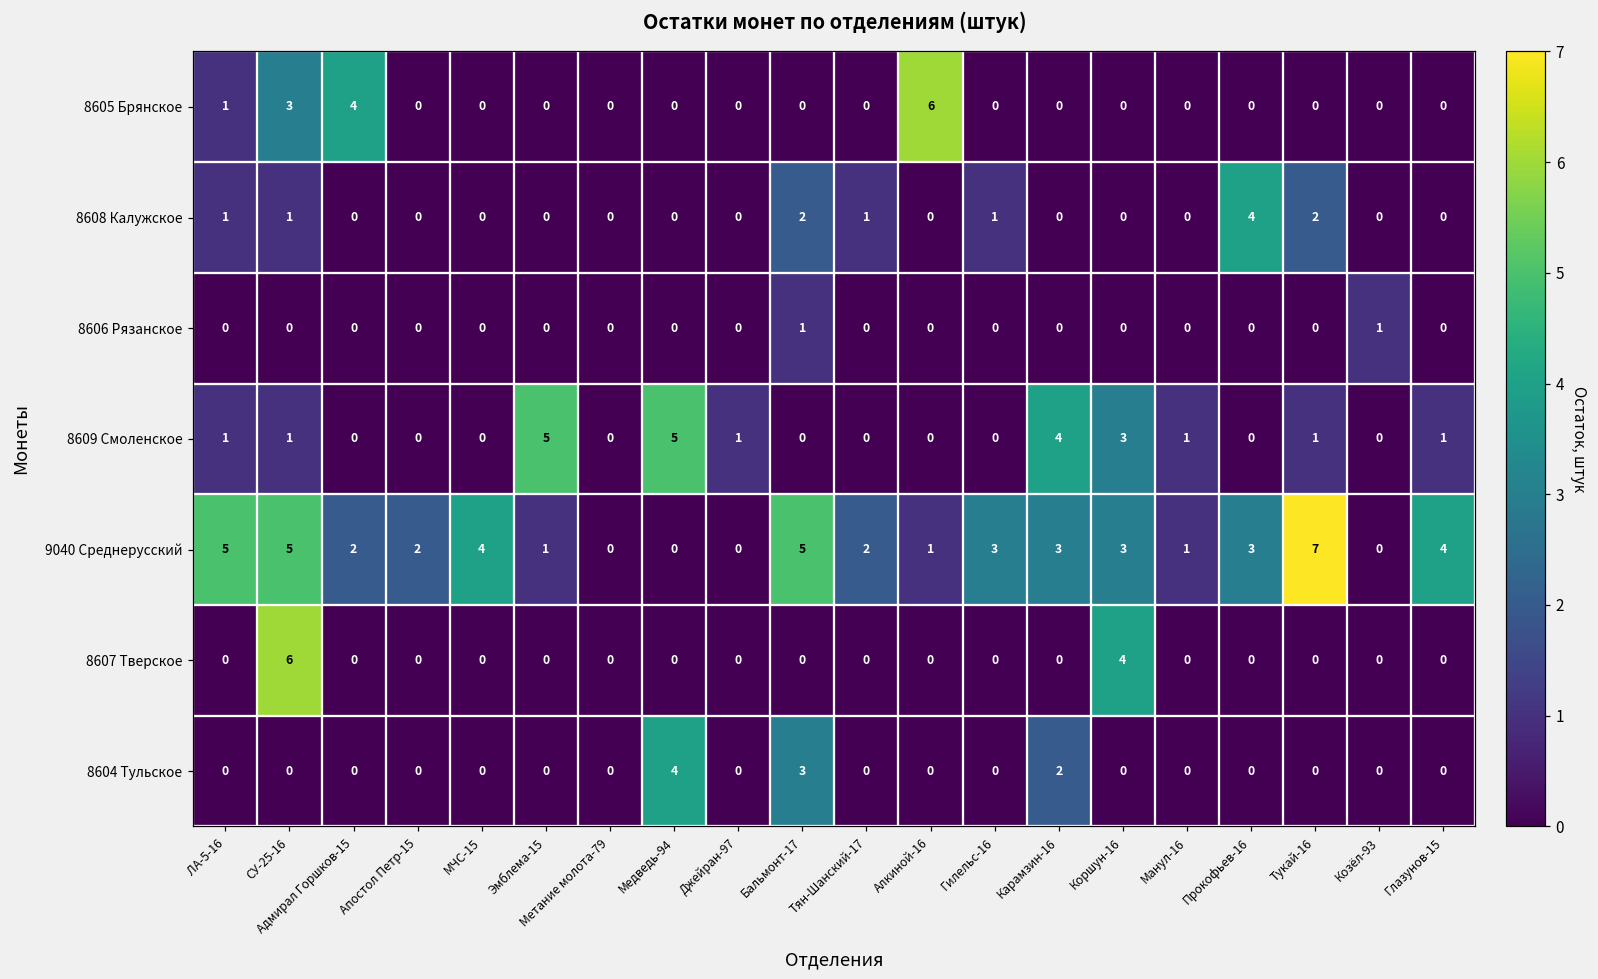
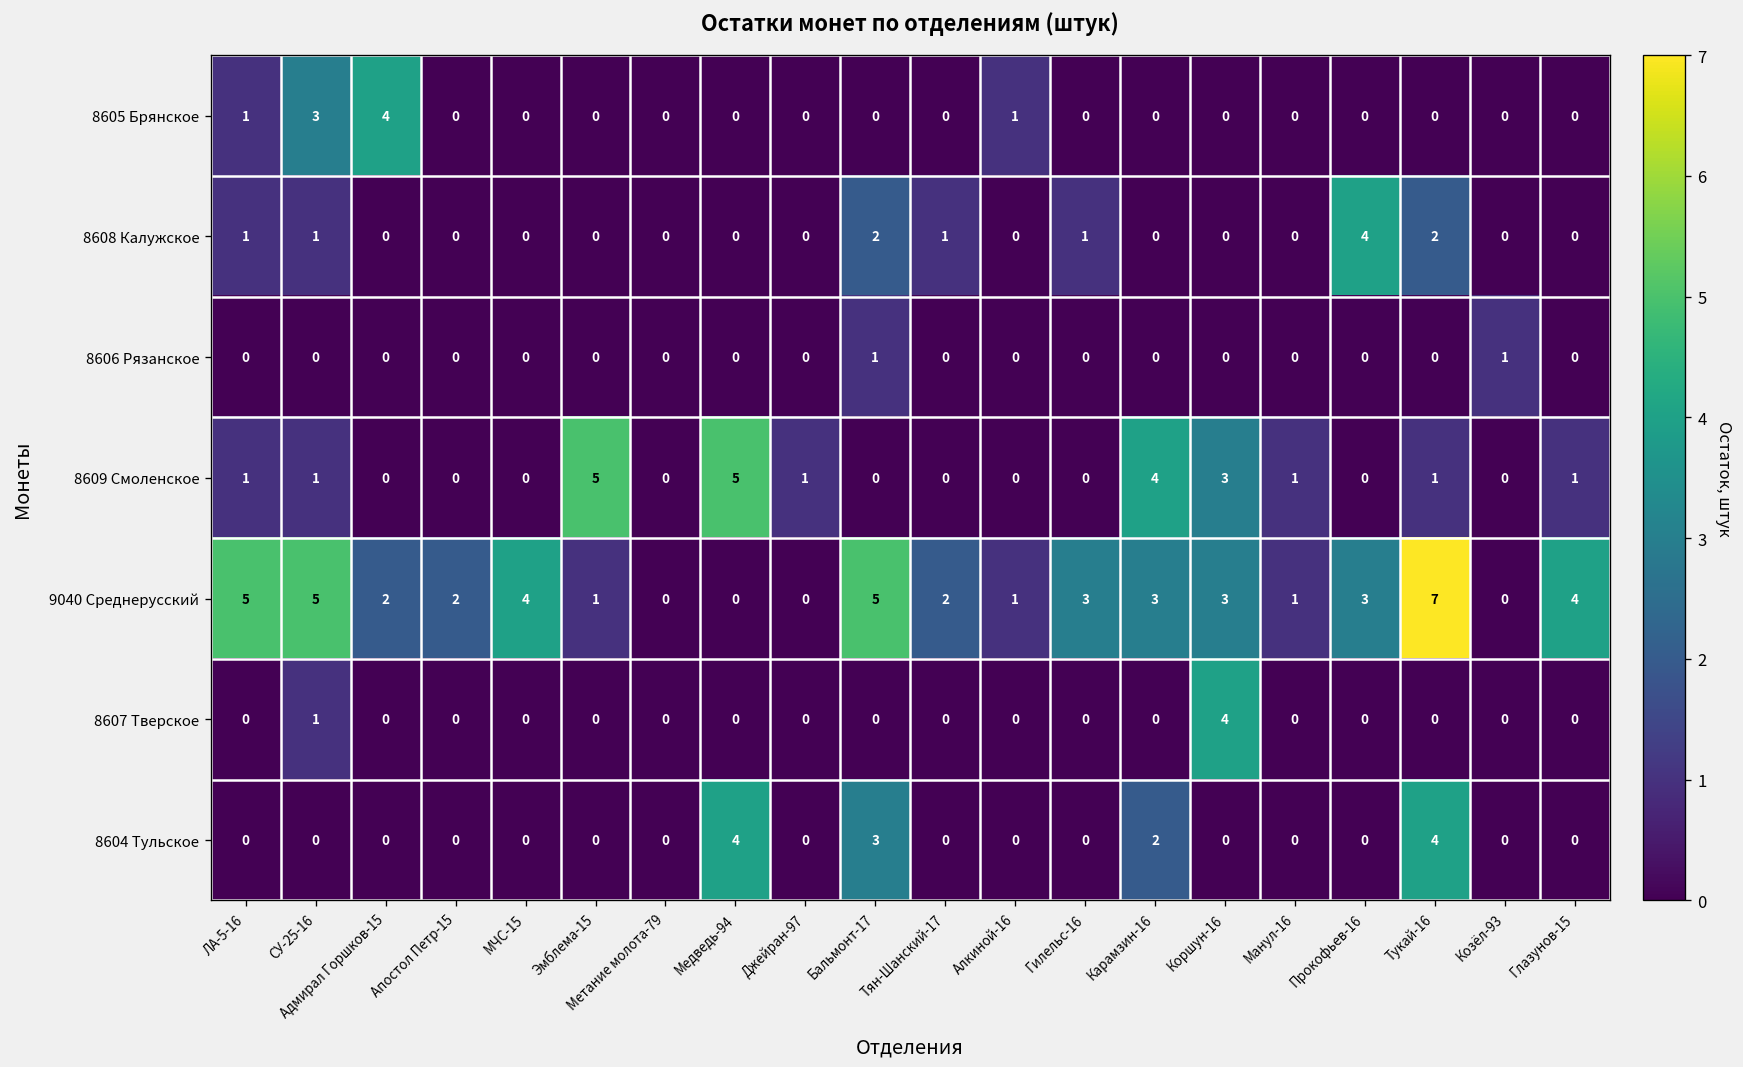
8605 Брянское, Алкиной-16: 6 -> 1
8607 Тверское, СУ-25-16: 6 -> 1
8604 Тульское, Тукай-16: 0 -> 4
